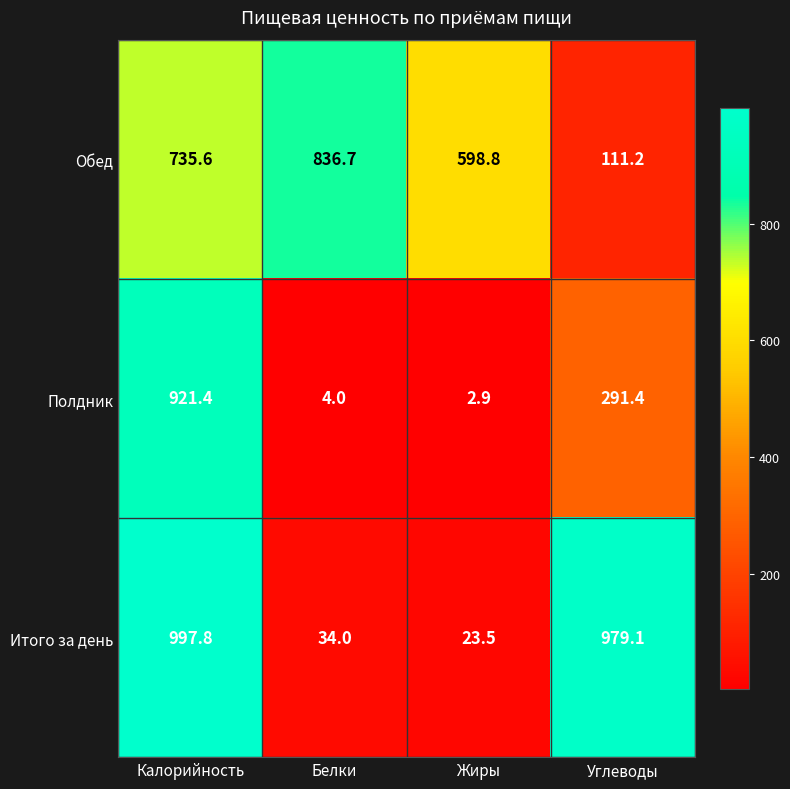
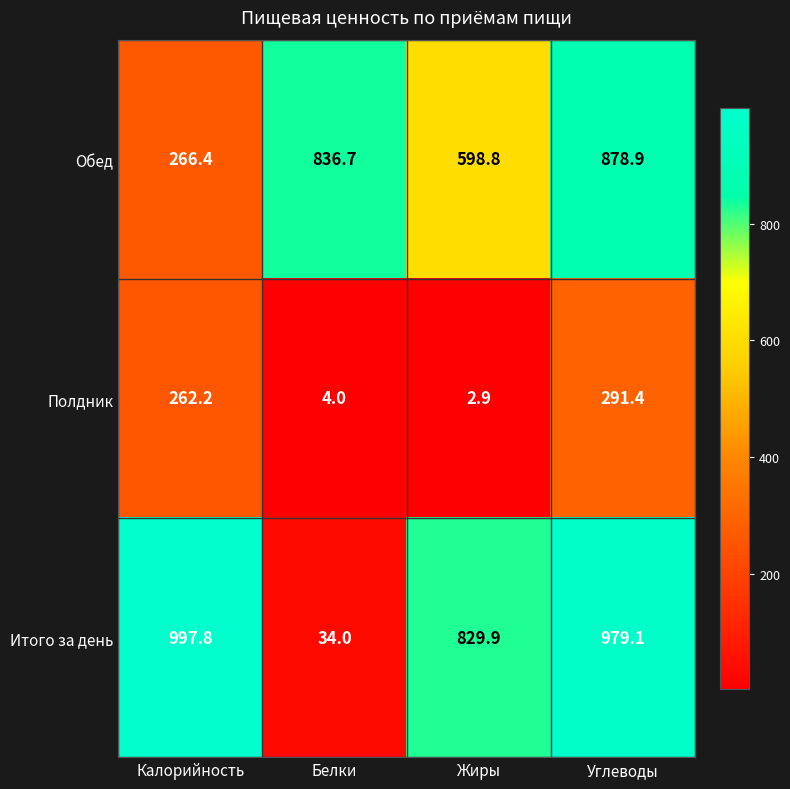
Обед, Калорийность: 735.6 -> 266.4
Обед, Углеводы: 111.2 -> 878.9
Полдник, Калорийность: 921.4 -> 262.2
Итого за день, Жиры: 23.5 -> 829.9
